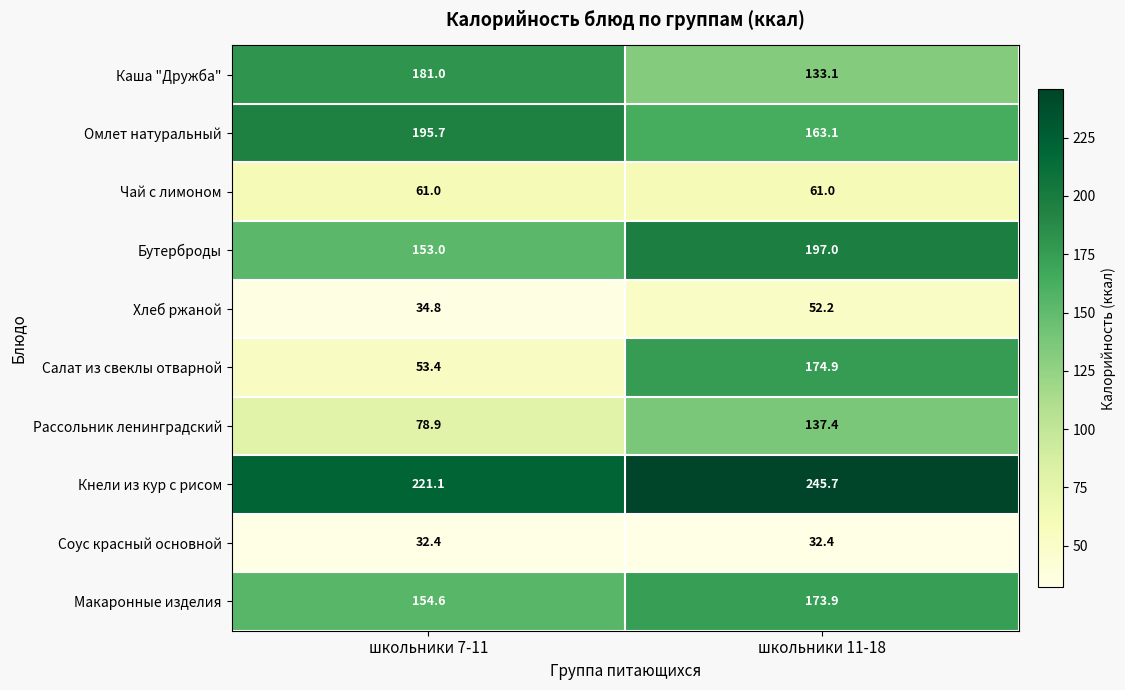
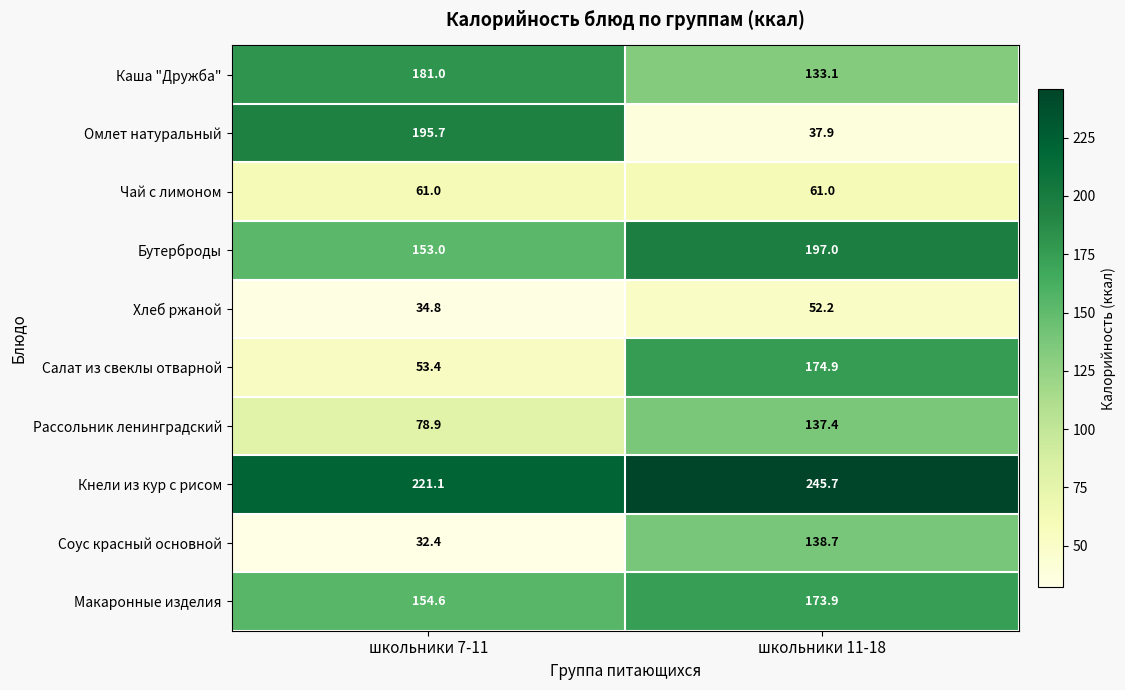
Омлет натуральный, школьники 11-18: 163.1 -> 37.9
Соус красный основной, школьники 11-18: 32.4 -> 138.7
